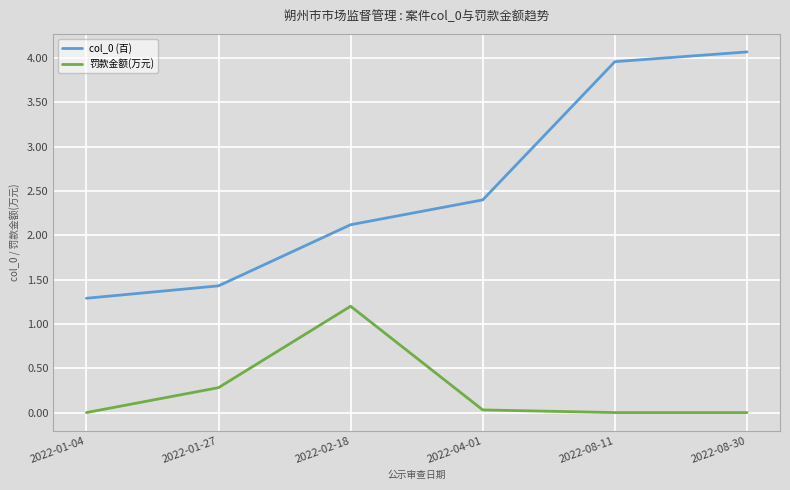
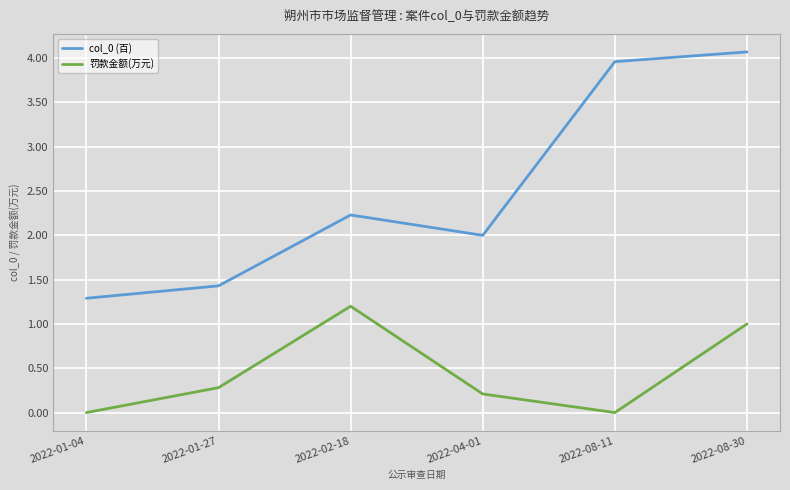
col_0 (百), 2022-02-18: 2.1 -> 2.2
col_0 (百), 2022-04-01: 2.4 -> 2.0
罚款金额(万元), 2022-04-01: 0.0 -> 0.2
罚款金额(万元), 2022-08-30: 0 -> 1
